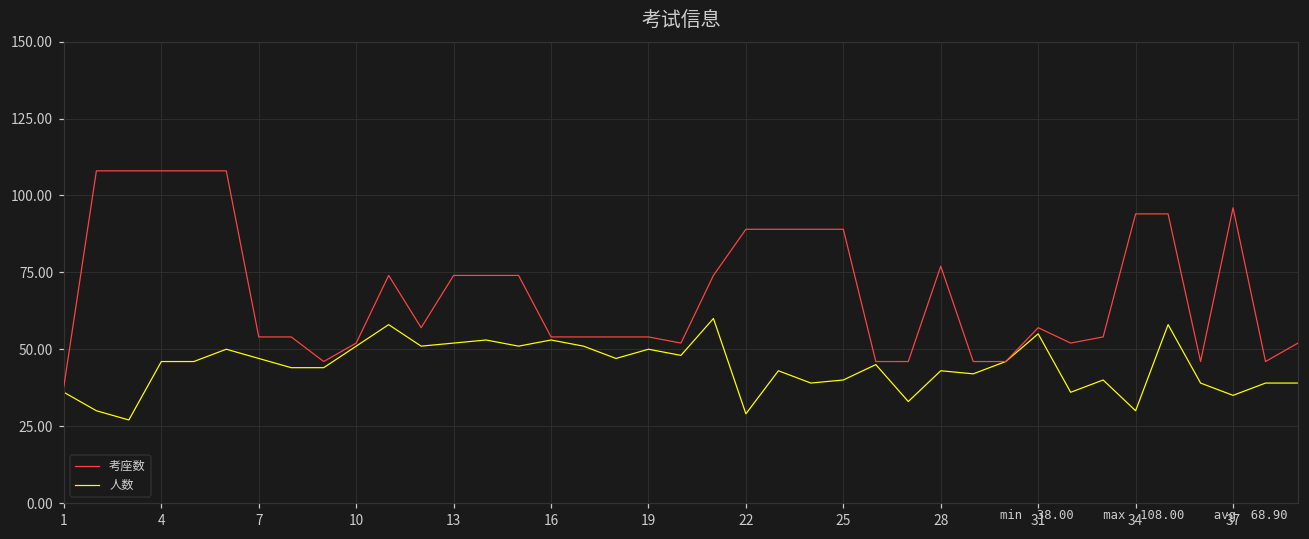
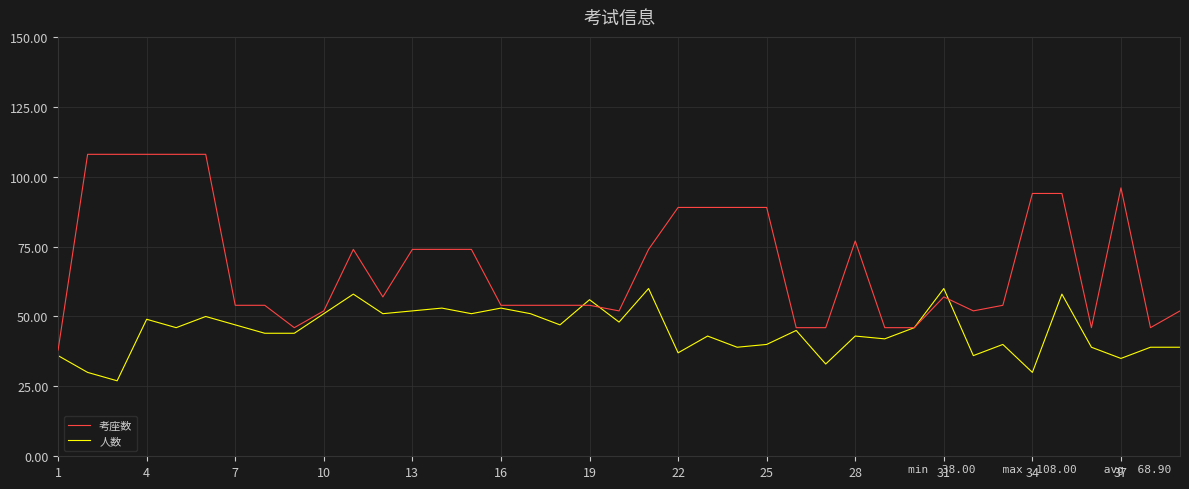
人数, 4: 46 -> 49
人数, 19: 50 -> 56
人数, 22: 29 -> 37
人数, 31: 55 -> 60
